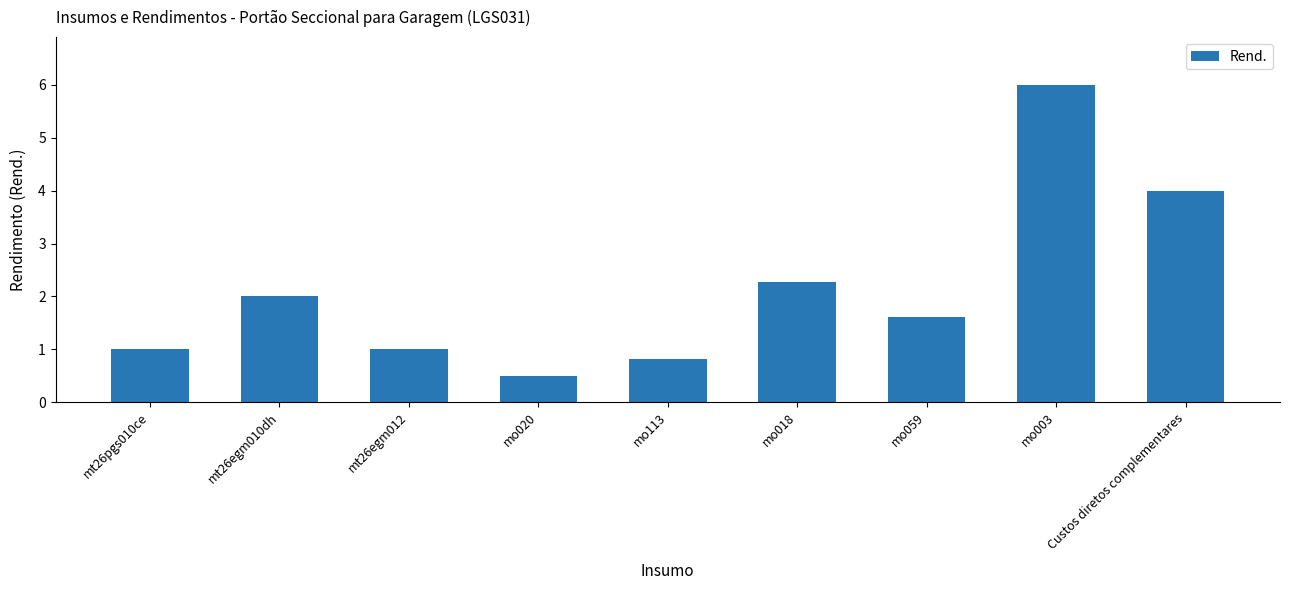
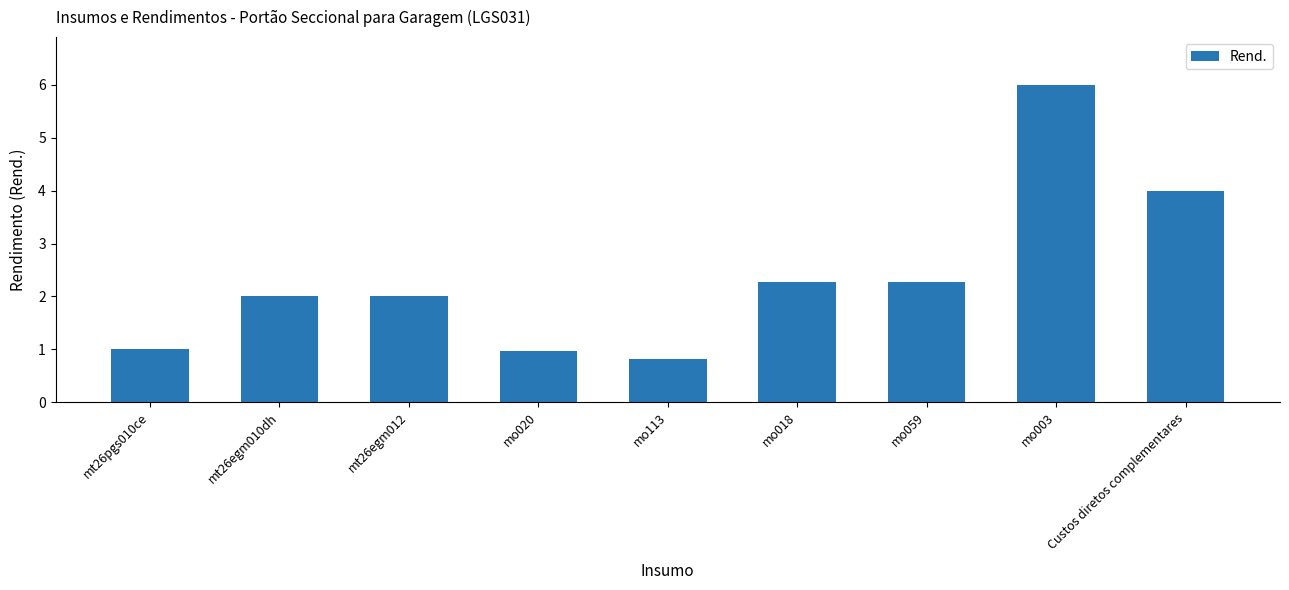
mt26egm012: 1 -> 2
mo020: 0.5 -> 1.0
mo059: 1.6 -> 2.3
